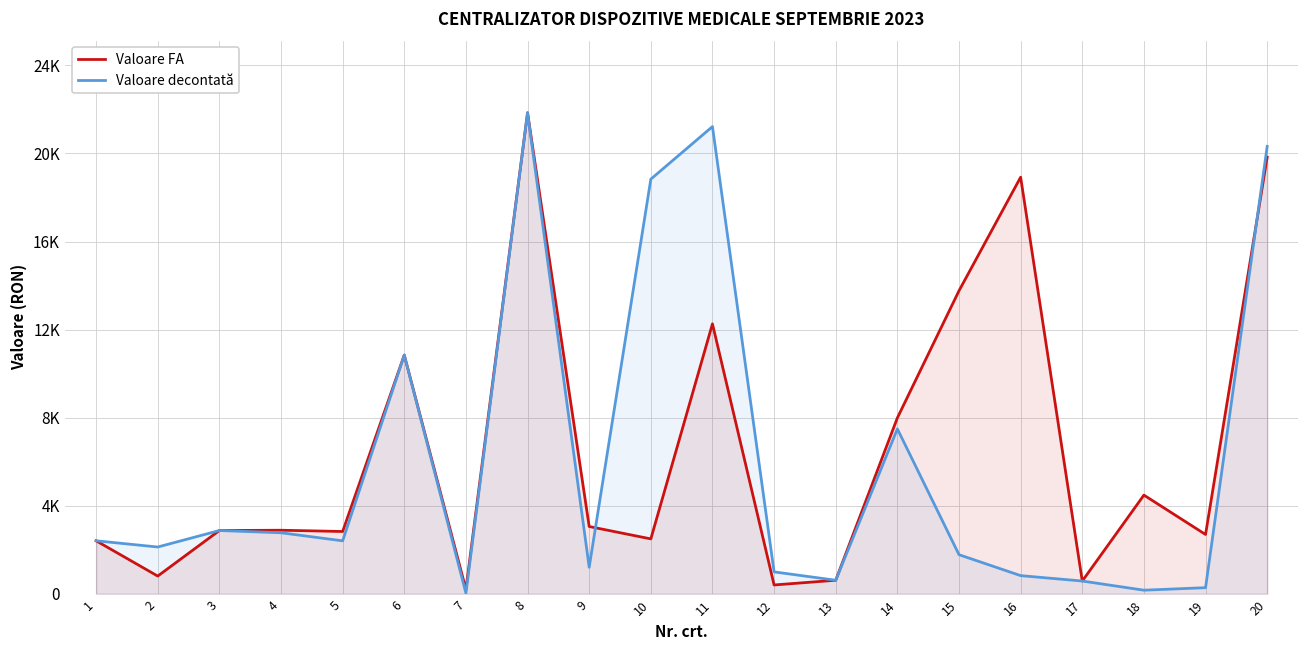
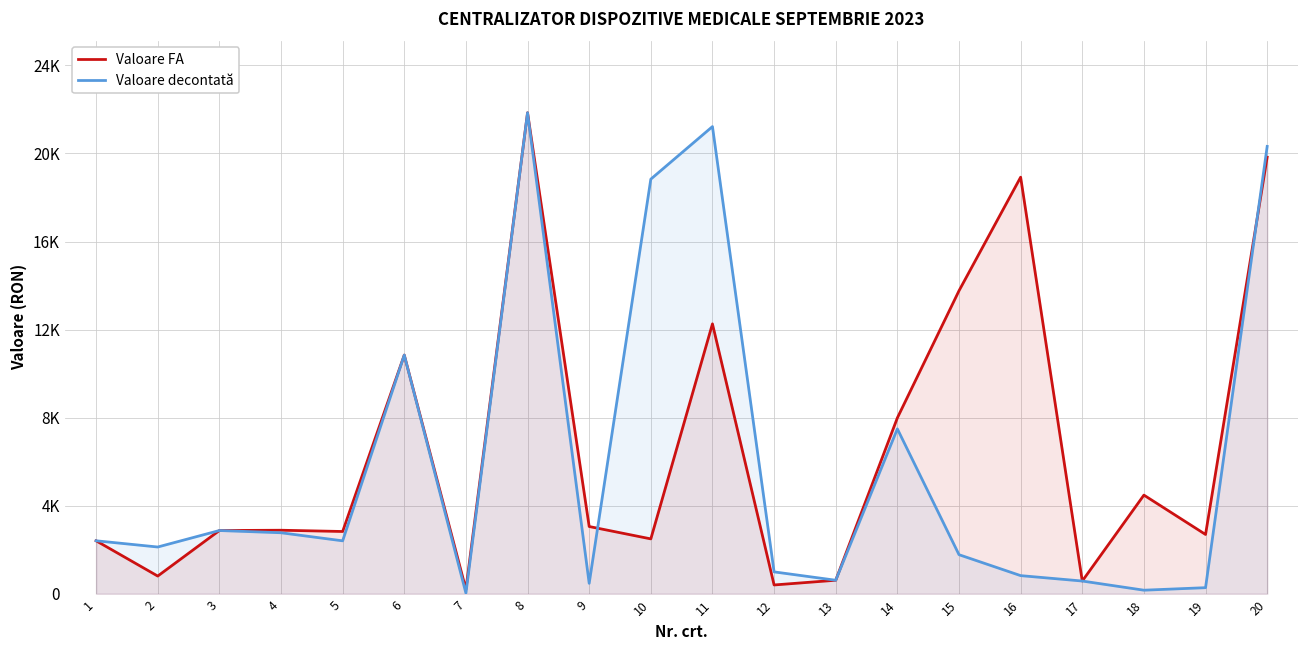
Valoare decontată, 9: 1200 -> 500
